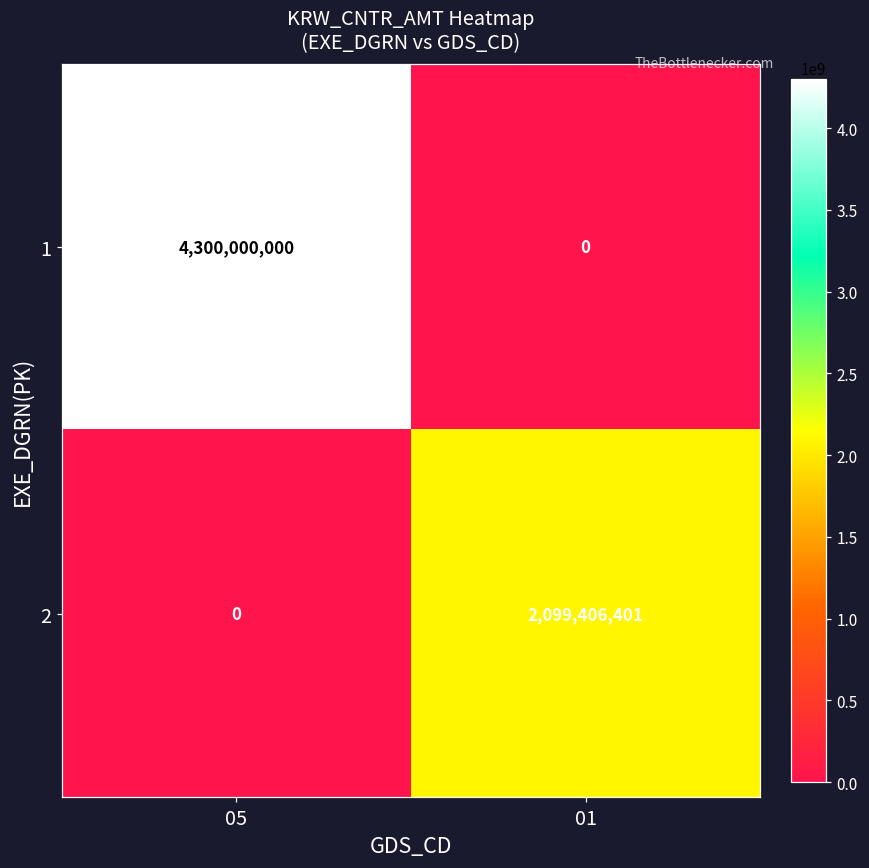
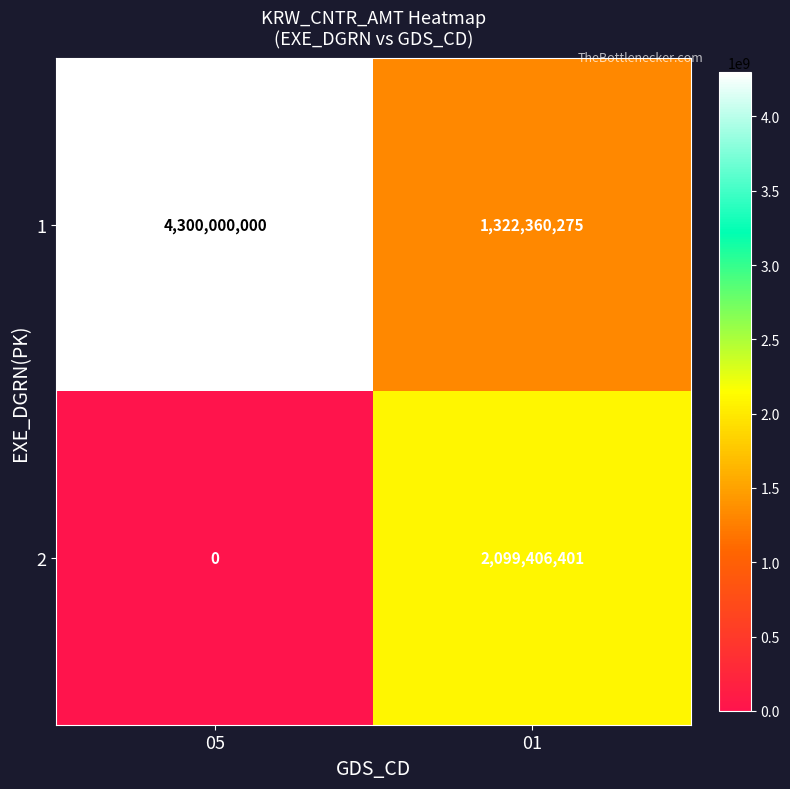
1, 01: 0 -> 1,322,360,275
